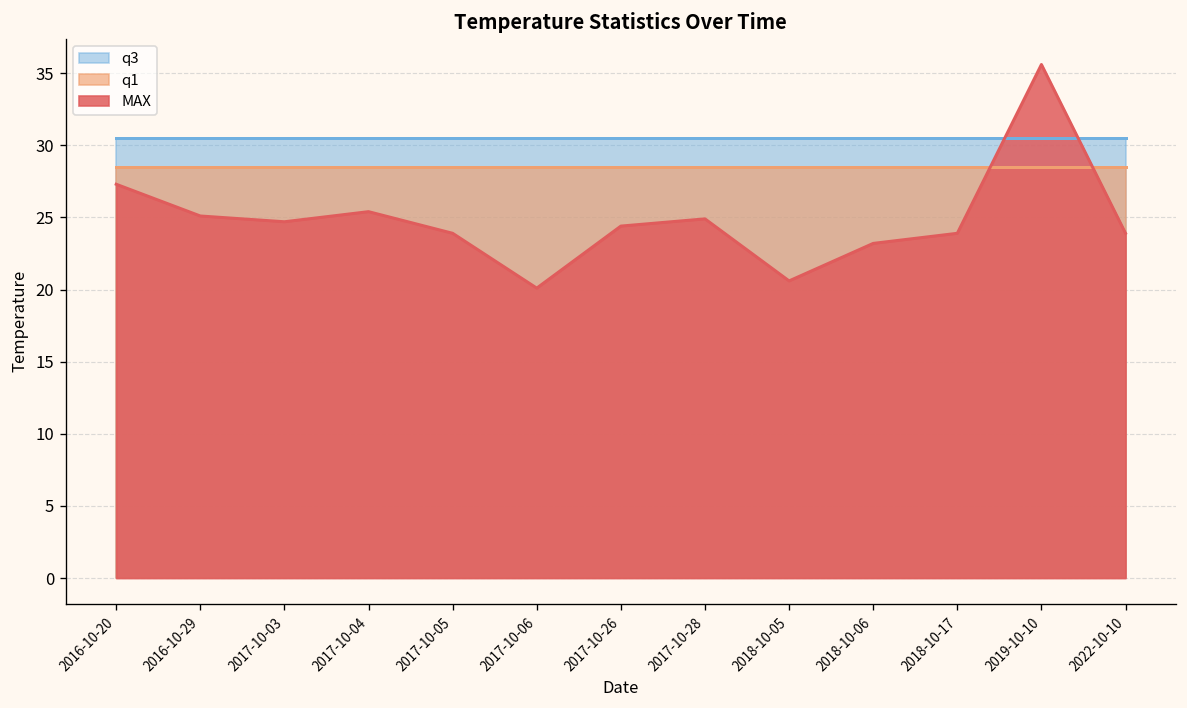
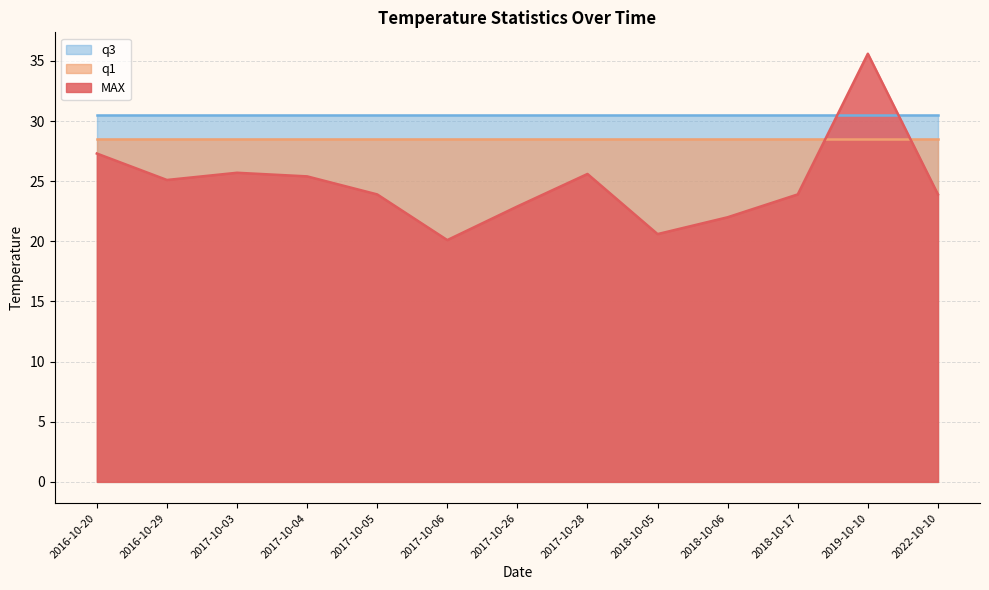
MAX, 2017-10-03: 24.7 -> 25.7
MAX, 2017-10-26: 24.4 -> 22.9
MAX, 2017-10-28: 24.9 -> 25.6
MAX, 2018-10-06: 23.2 -> 22.0
